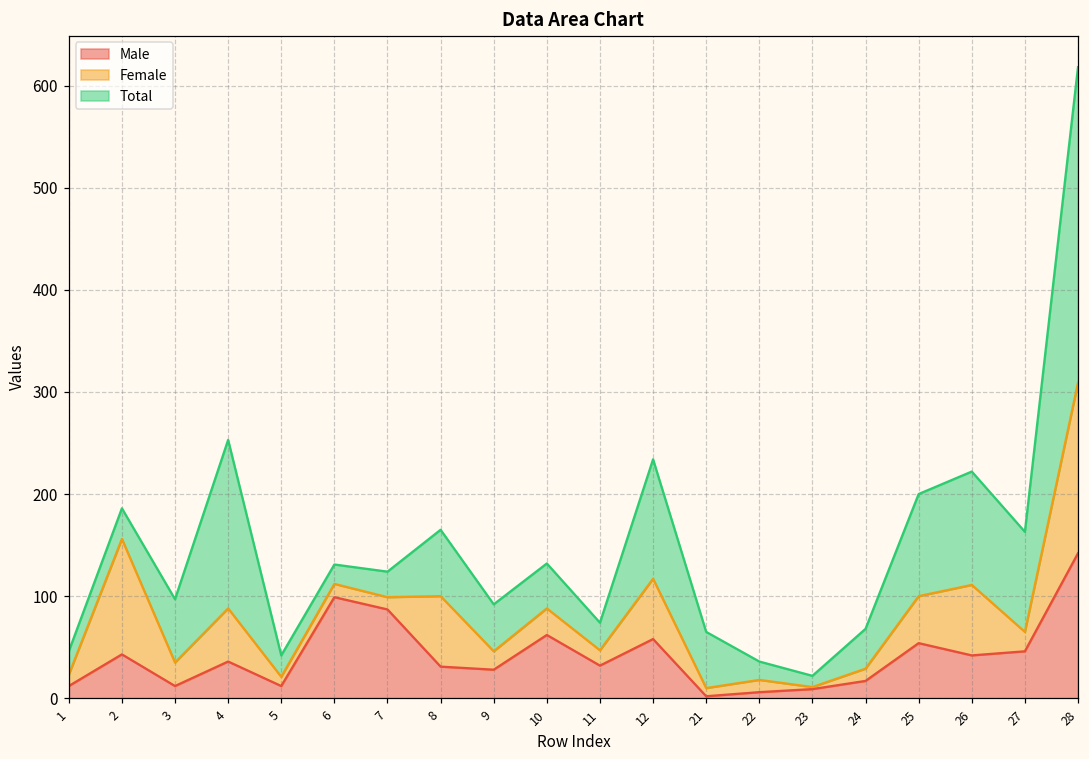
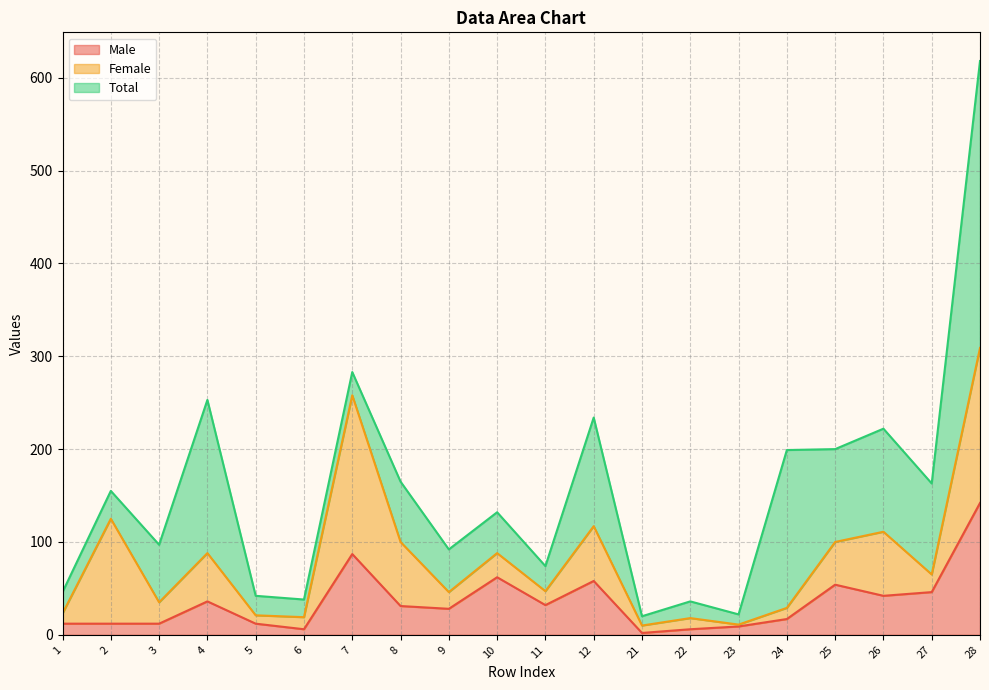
Male, 2: 40 -> 10
Male, 6: 100 -> 10
Female, 7: 10 -> 170
Total, 21: 60 -> 10
Total, 24: 40 -> 170
